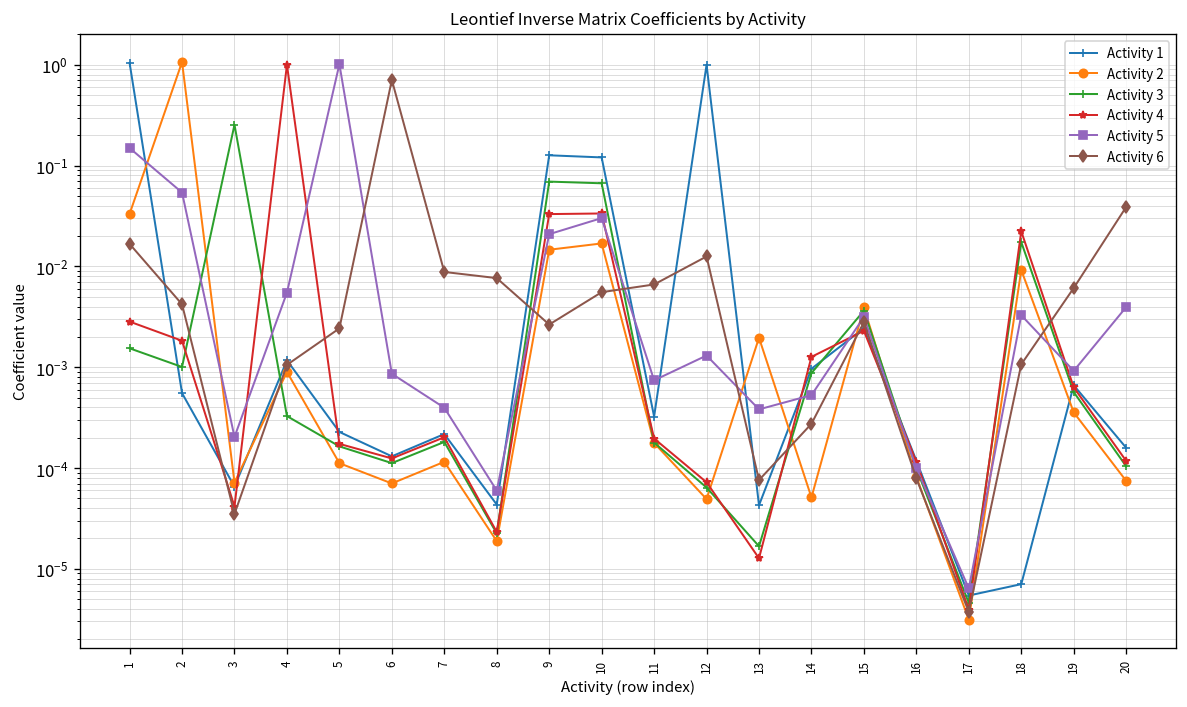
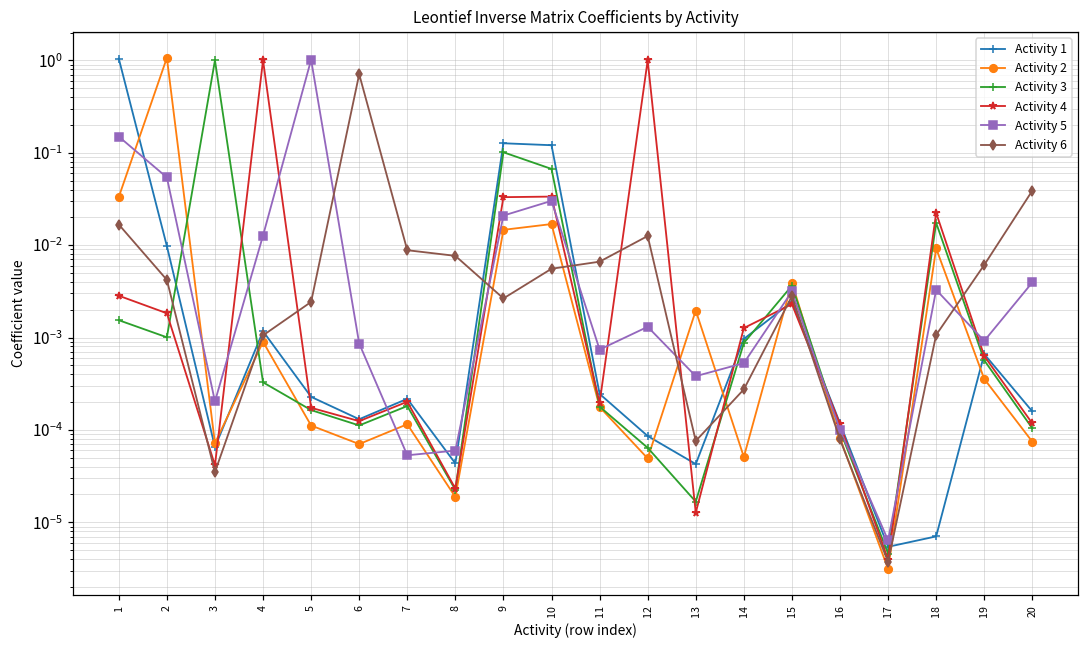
Activity 1, 2: 0.0006 -> 0.010
Activity 3, 3: 0.25 -> 1.0
Activity 5, 4: 0.005 -> 0.013
Activity 5, 7: 0.0004 -> 0.00005
Activity 3, 9: 0.07 -> 0.10
Activity 1, 11: 0.00032 -> 0.00025
Activity 1, 12: 1 -> 0
Activity 4, 12: 0 -> 1
